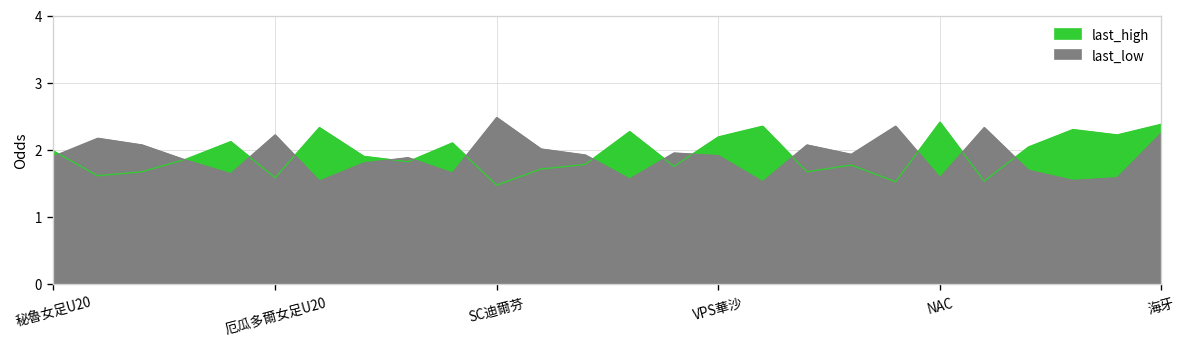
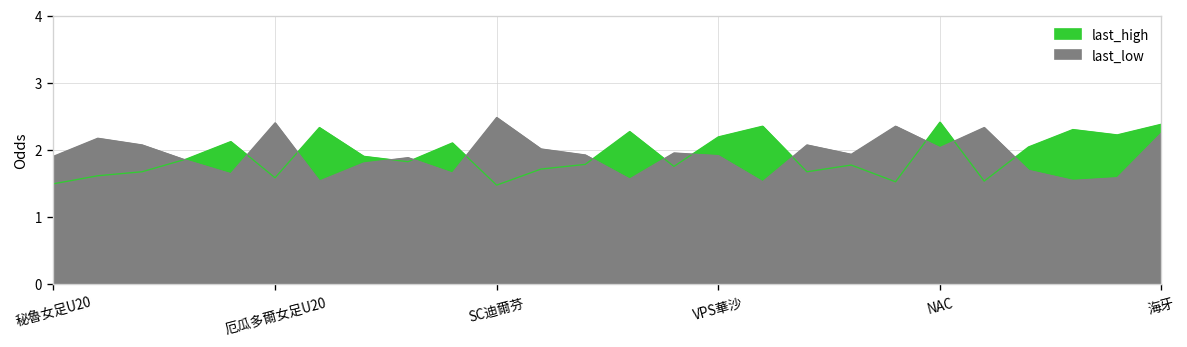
last_high, 秘魯女足U20: 2.0 -> 1.5
last_low, 厄瓜多爾女足U20: 2.2 -> 2.4
last_low, NAC: 1.6 -> 2.0
